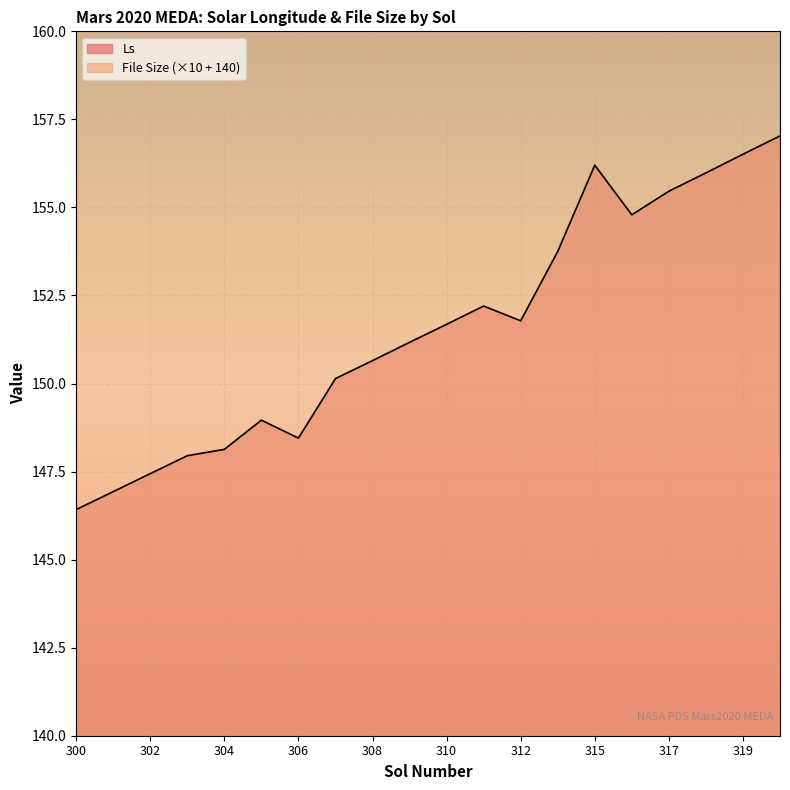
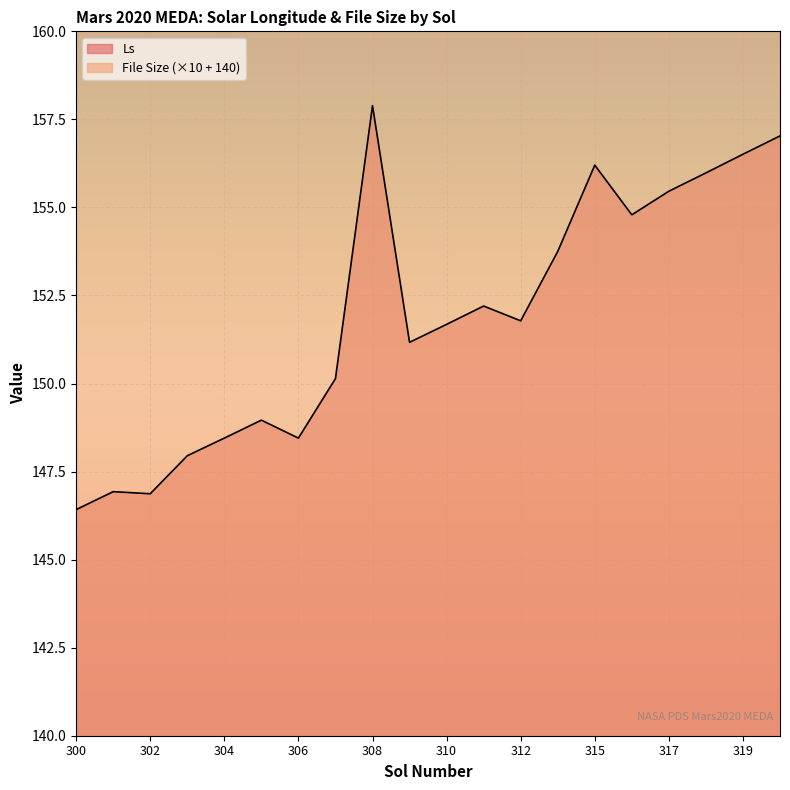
Ls, 302: 147.4 -> 146.9
Ls, 304: 148.1 -> 148.5
Ls, 308: 150.7 -> 157.9
